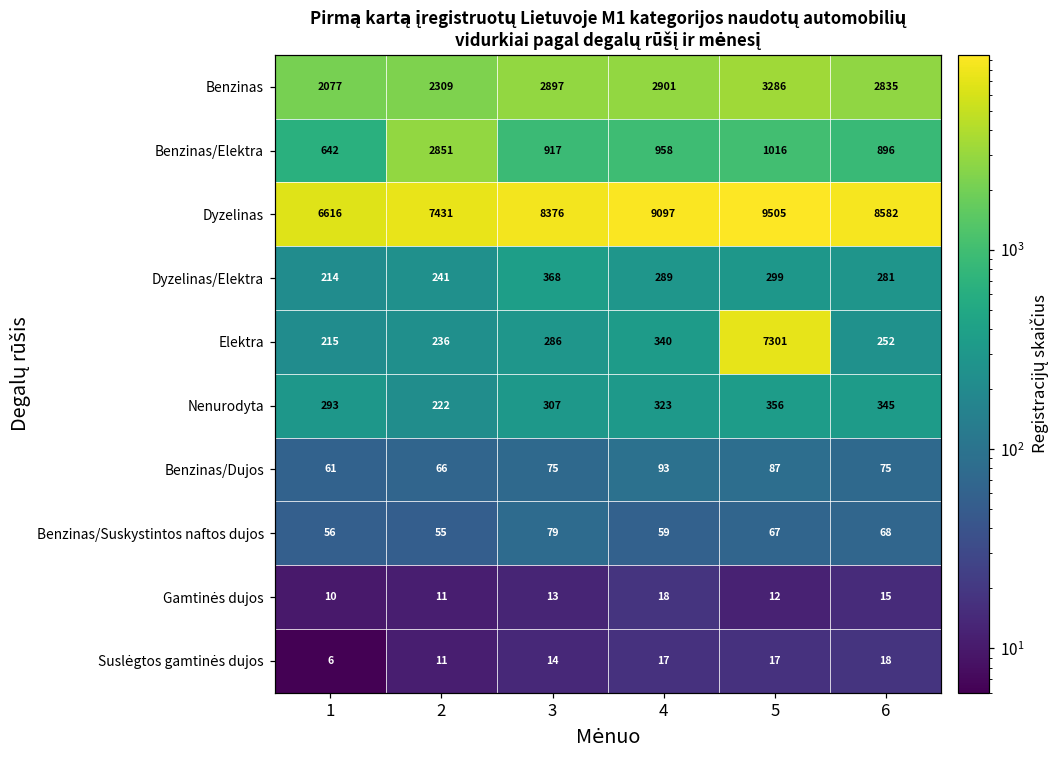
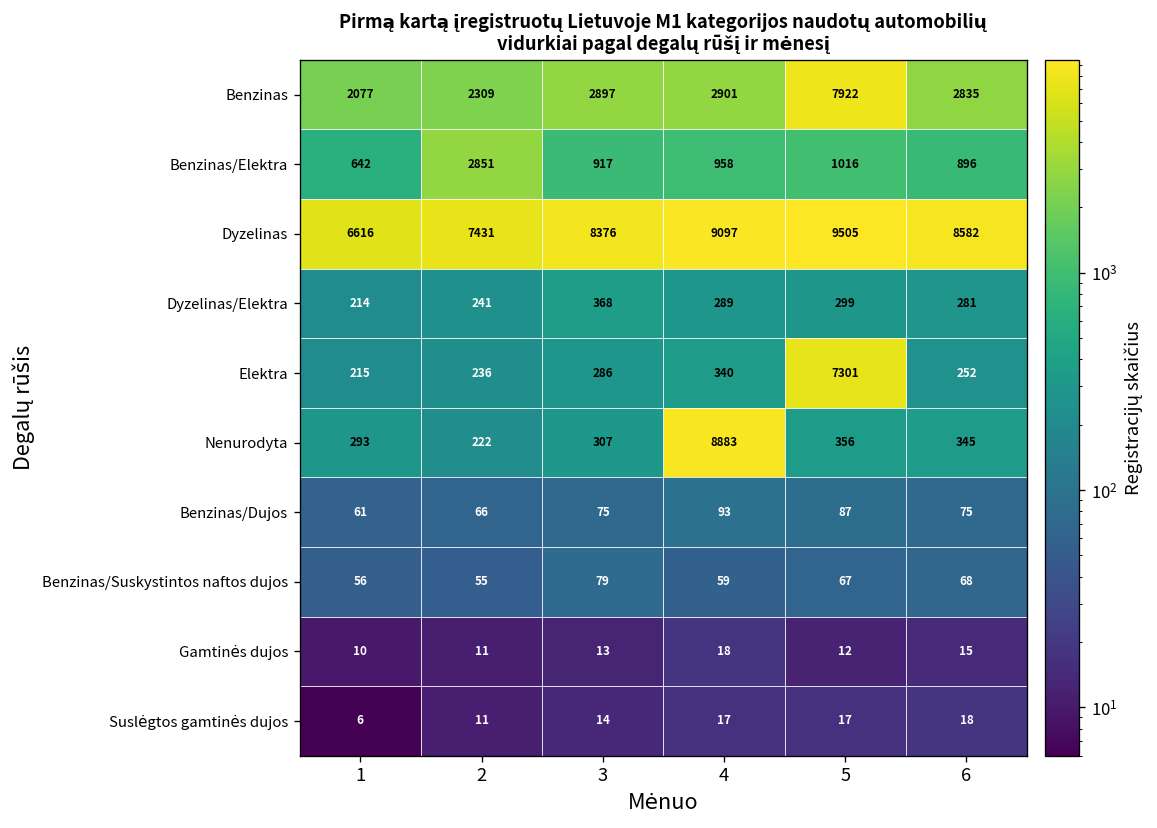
Benzinas, 5: 3286 -> 7922
Nenurodyta, 4: 323 -> 8883
